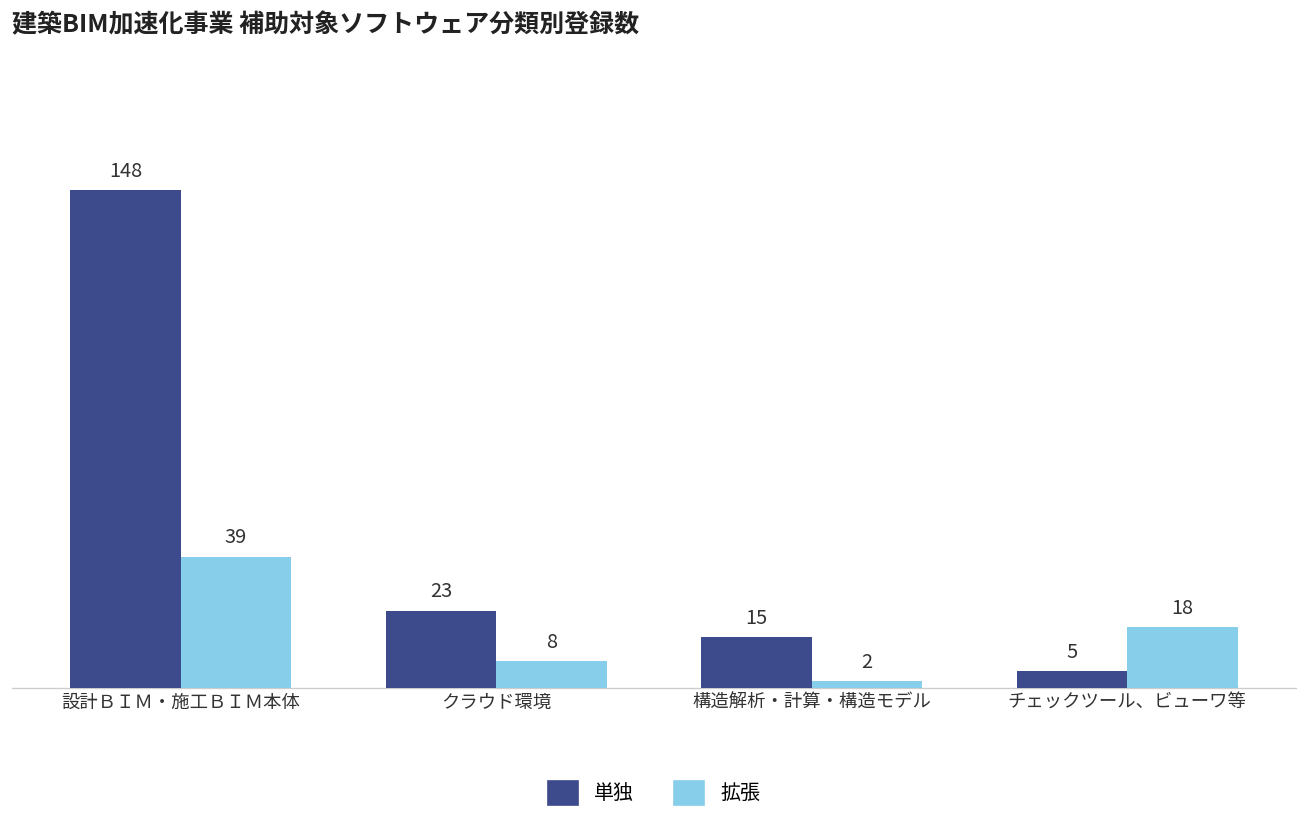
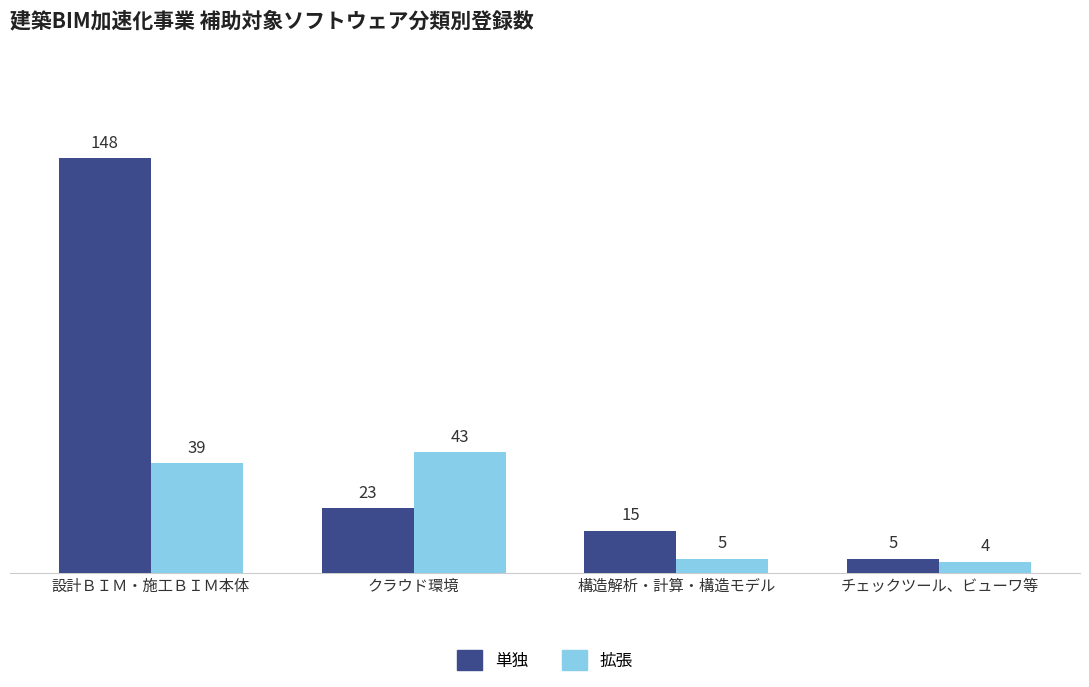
拡張, クラウド環境: 8 -> 43
拡張, 構造解析・計算・構造モデル: 2 -> 5
拡張, チェックツール、ビューワ等: 18 -> 4
